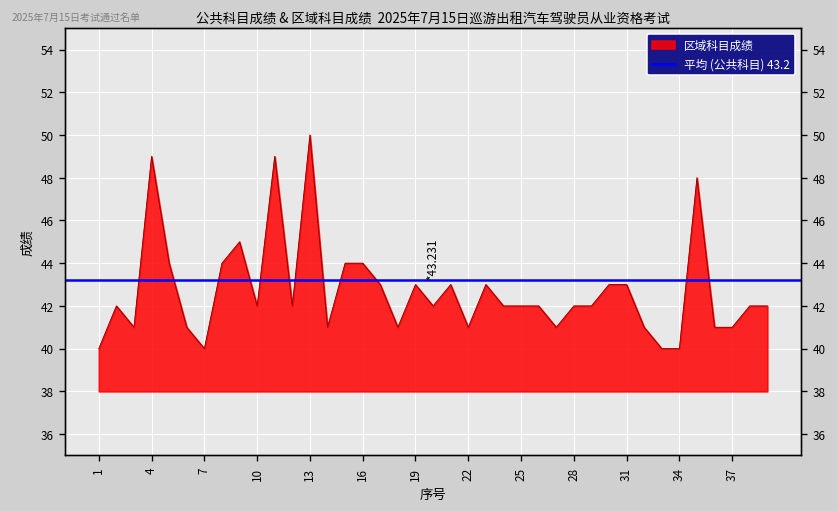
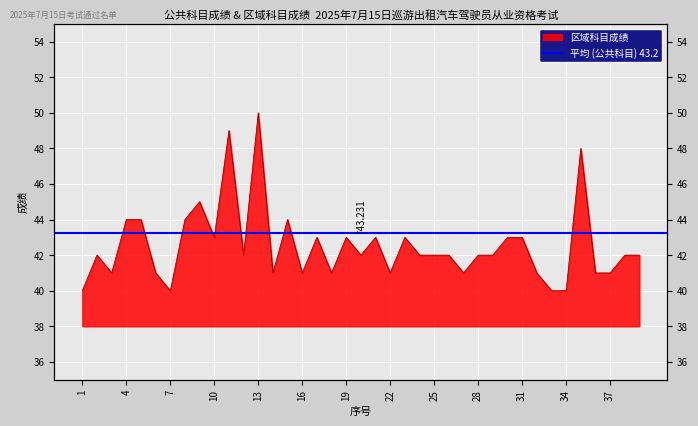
4: 49 -> 44
10: 42 -> 43
16: 44 -> 41
